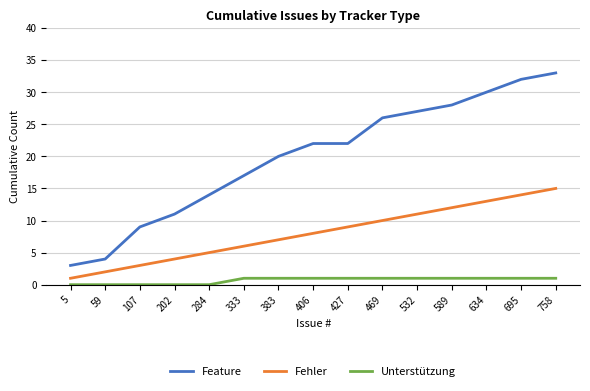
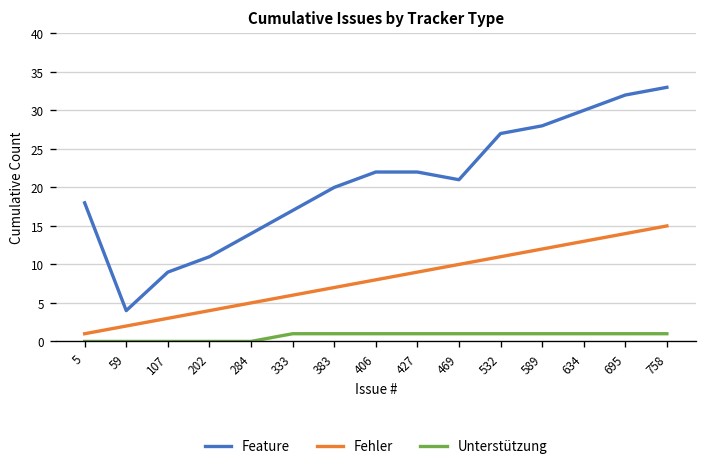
Feature, 5: 3 -> 18
Feature, 469: 26 -> 21
